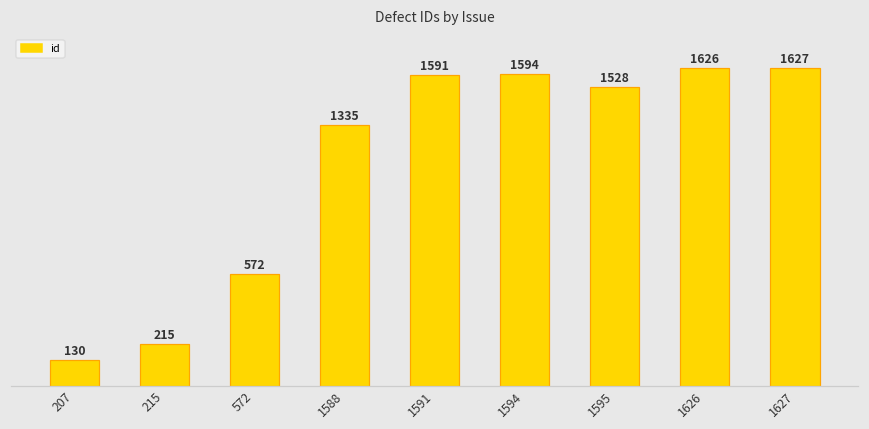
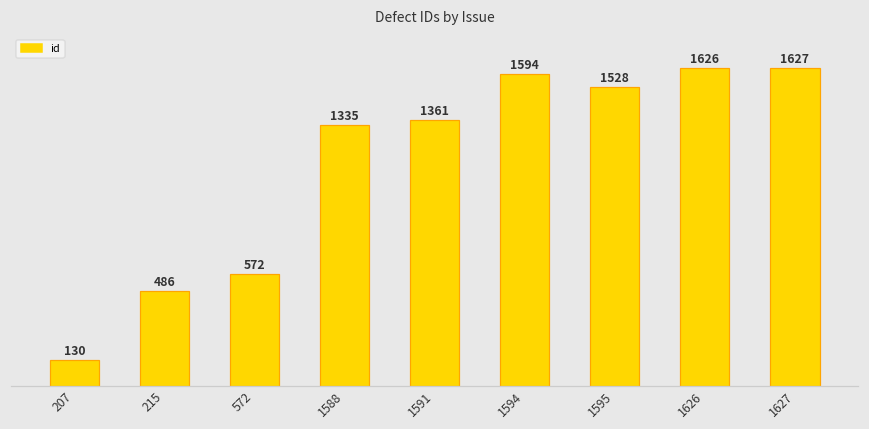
215: 215 -> 486
1591: 1591 -> 1361
